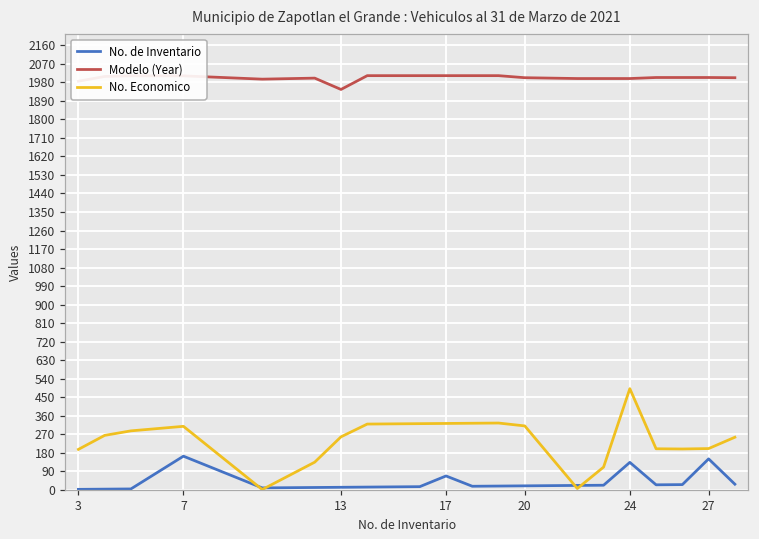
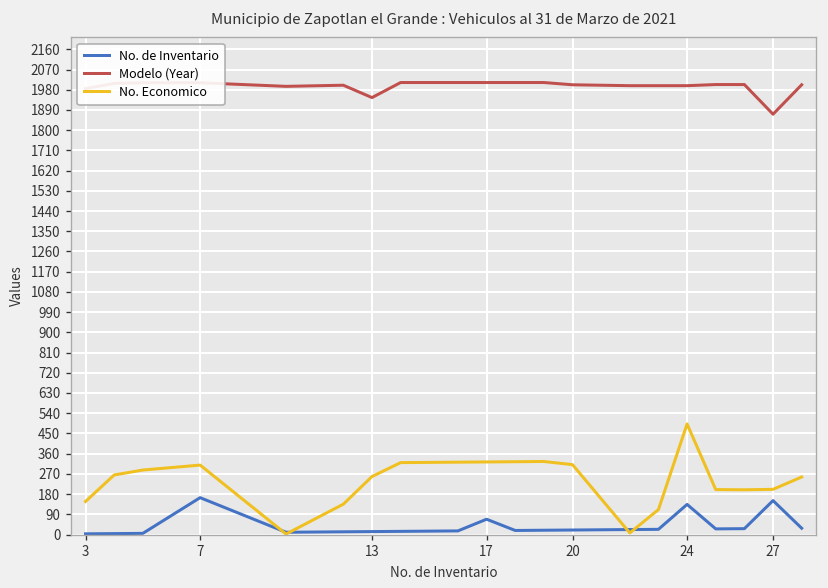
No. Economico, 3: 200 -> 150
Modelo (Year), 27: 2000 -> 1870
